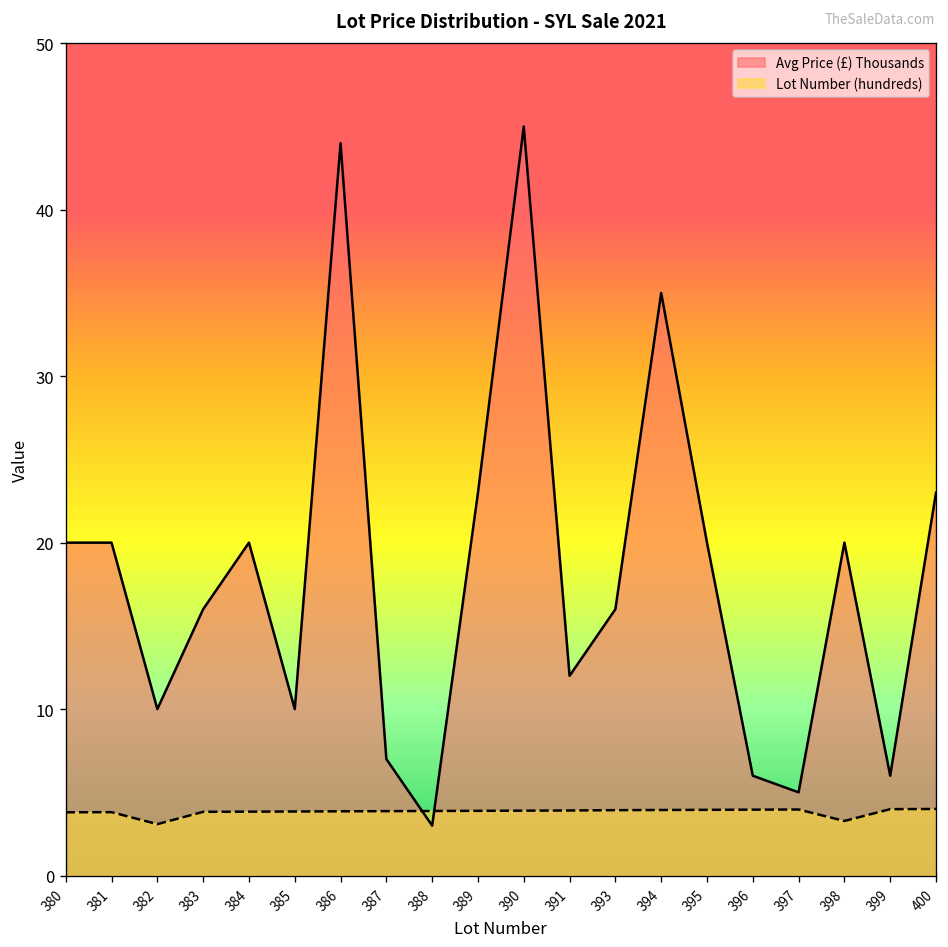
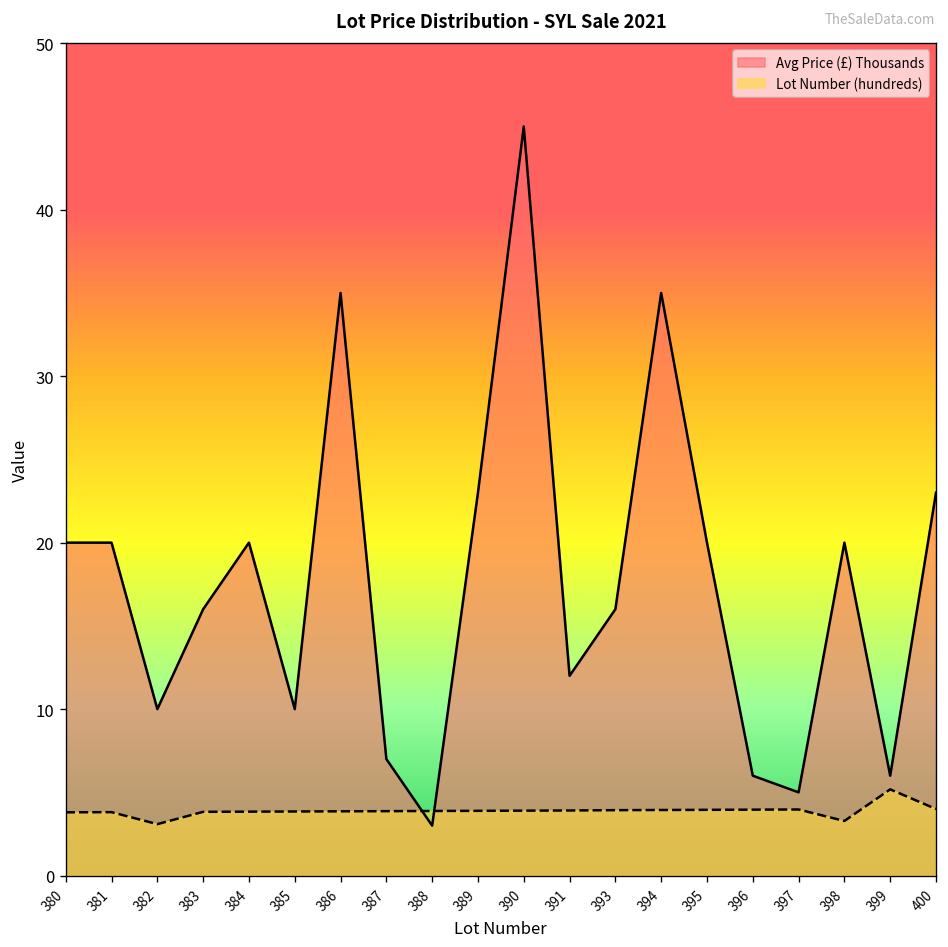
Avg Price (£) Thousands, 386: 44 -> 35
Lot Number (hundreds), 399: 4.0 -> 5.2
